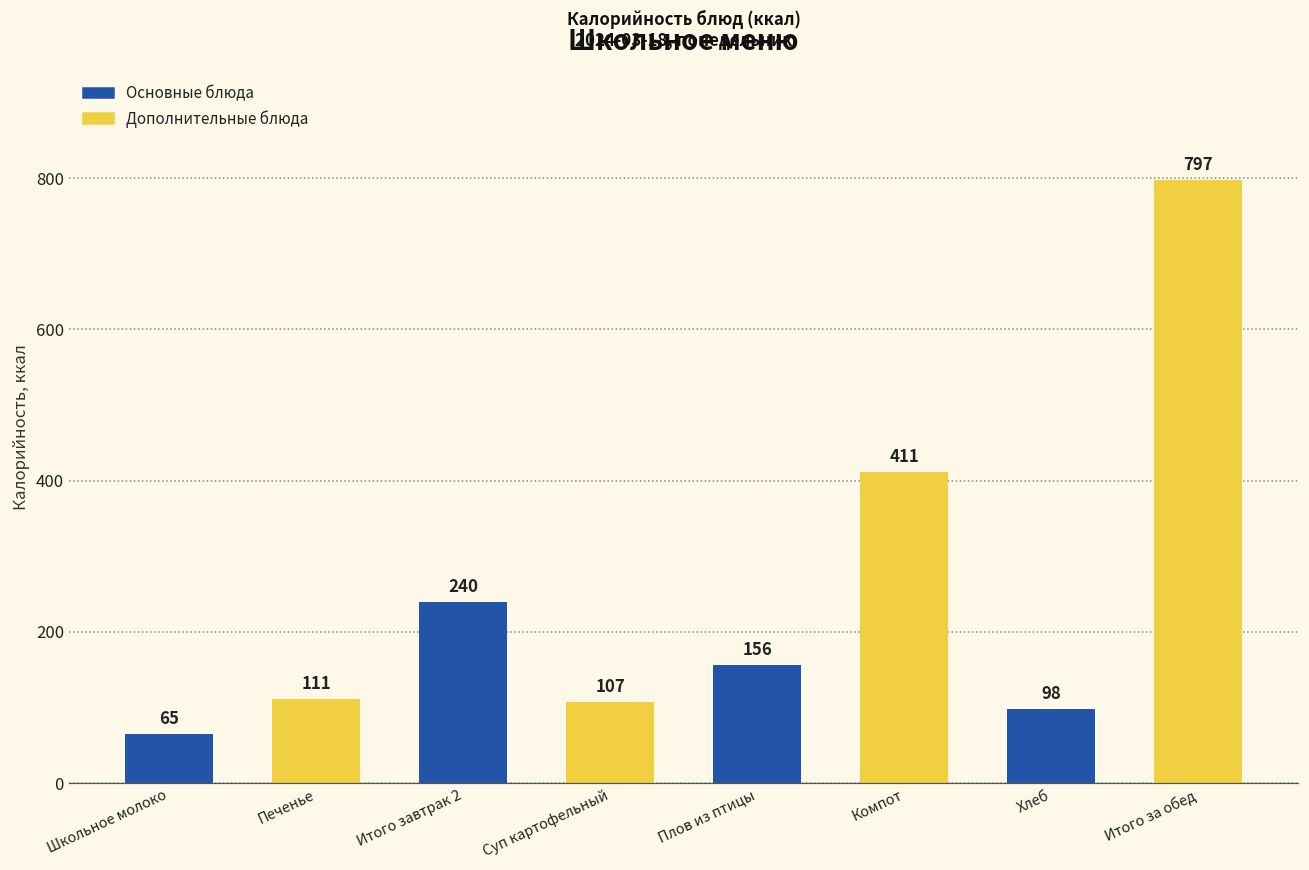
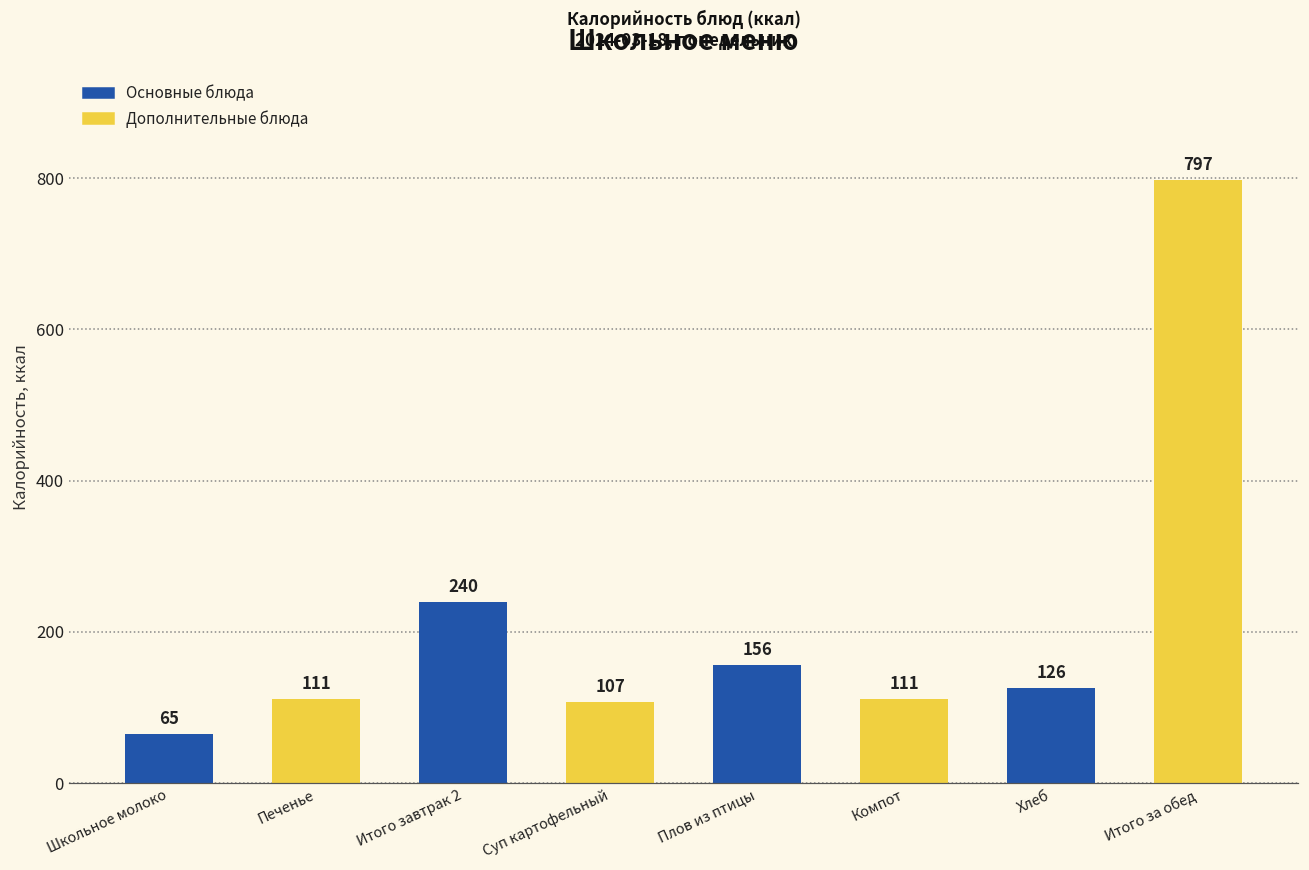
Компот: 411 -> 111
Хлеб: 98 -> 126
